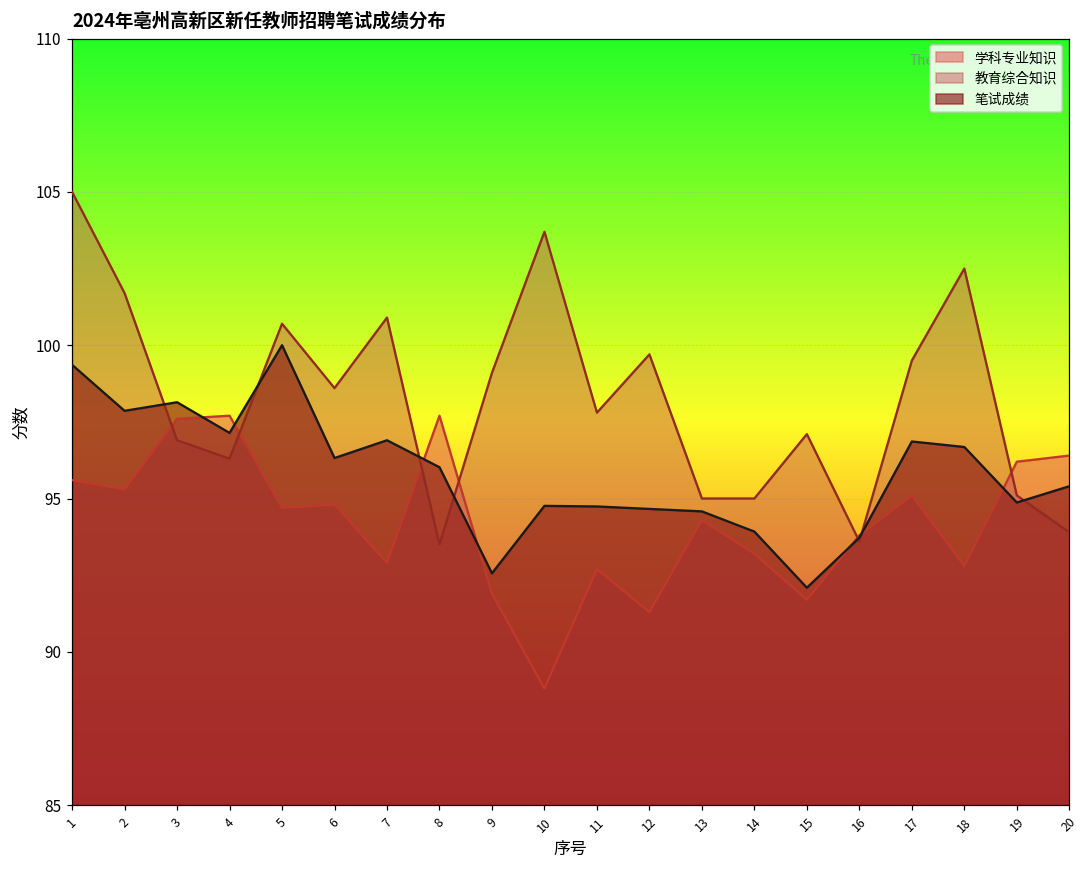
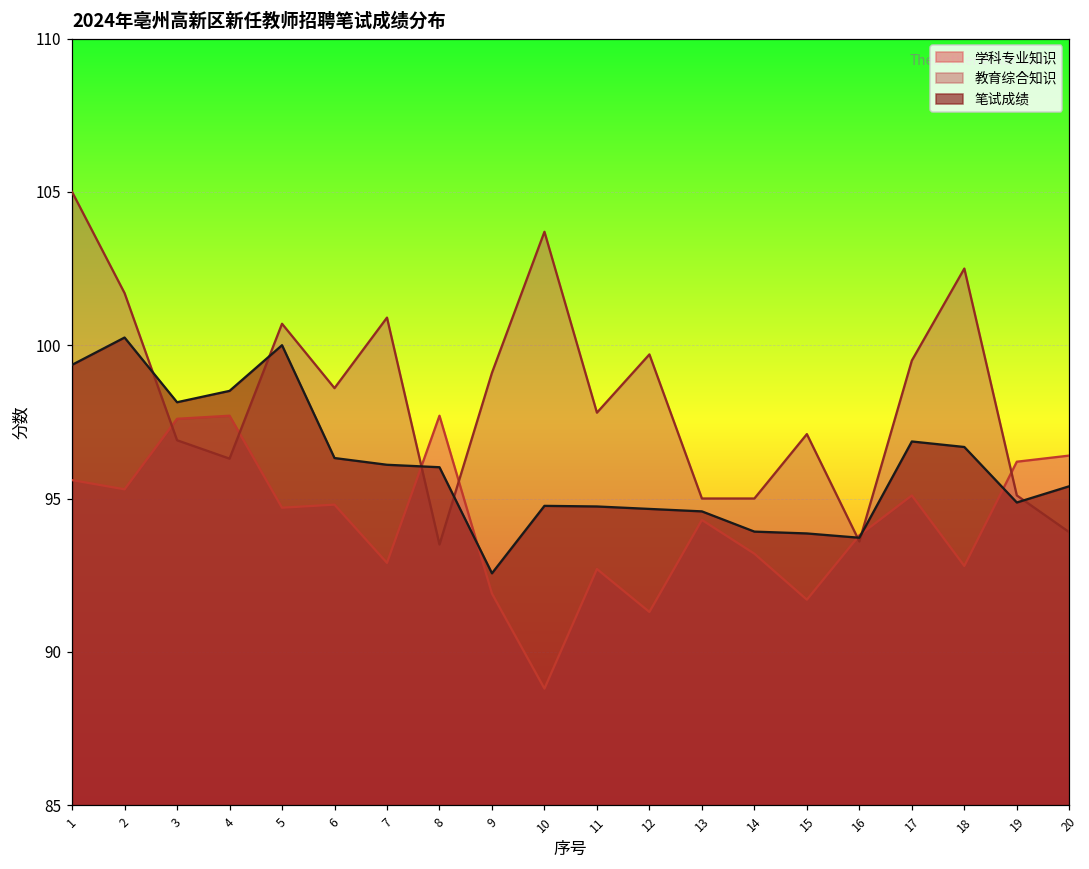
笔试成绩, 2: 97.9 -> 100.3
笔试成绩, 4: 97.1 -> 98.5
笔试成绩, 7: 96.9 -> 96.1
笔试成绩, 15: 92.1 -> 93.9
